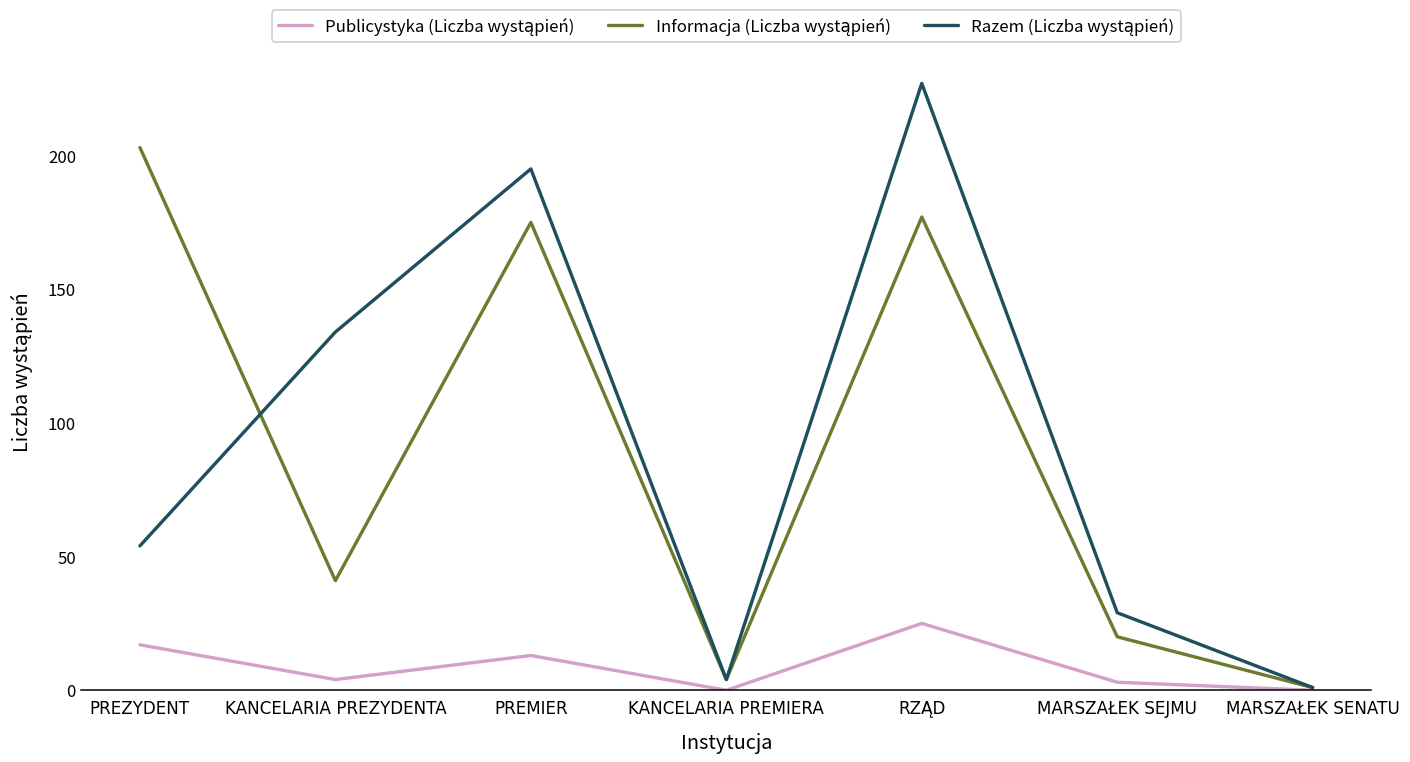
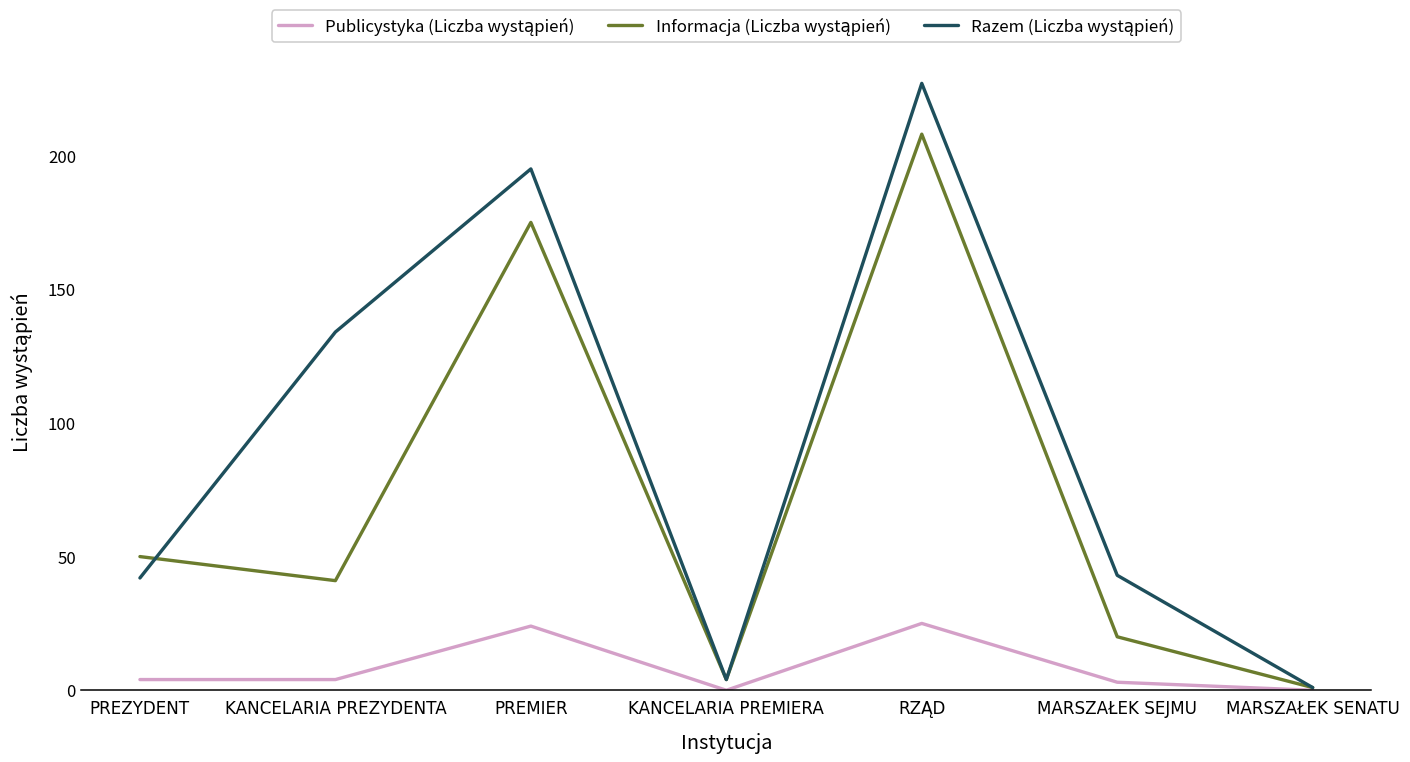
Publicystyka (Liczba wystąpień), PREZYDENT: 17 -> 4
Informacja (Liczba wystąpień), PREZYDENT: 203 -> 50
Razem (Liczba wystąpień), PREZYDENT: 54 -> 42
Publicystyka (Liczba wystąpień), PREMIER: 13 -> 24
Informacja (Liczba wystąpień), RZĄD: 177 -> 208
Razem (Liczba wystąpień), MARSZAŁEK SEJMU: 29 -> 43
